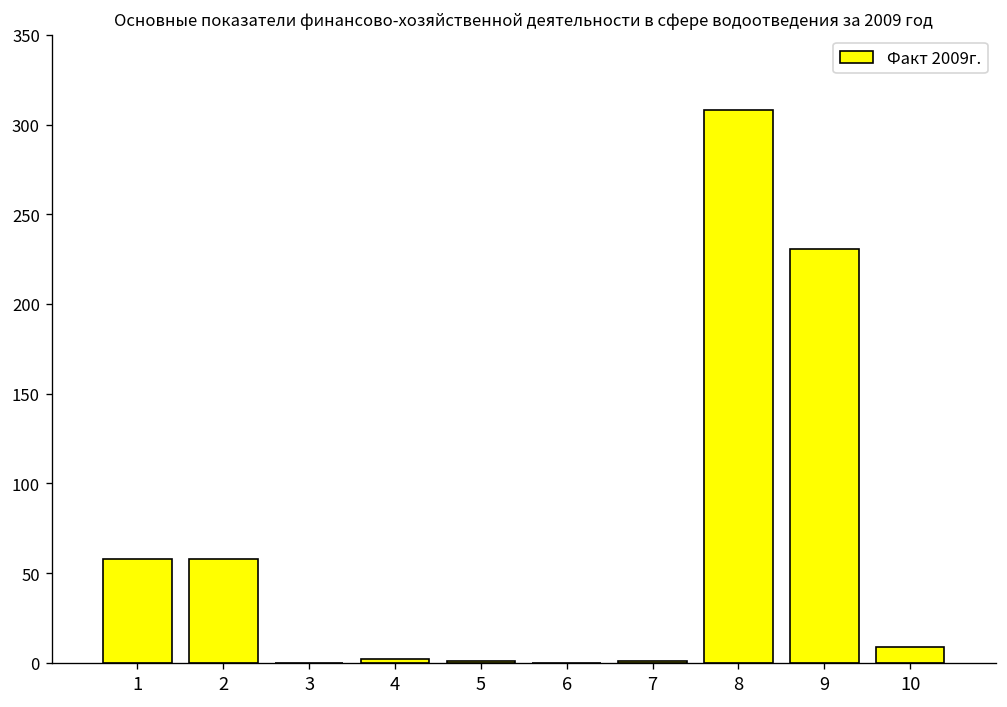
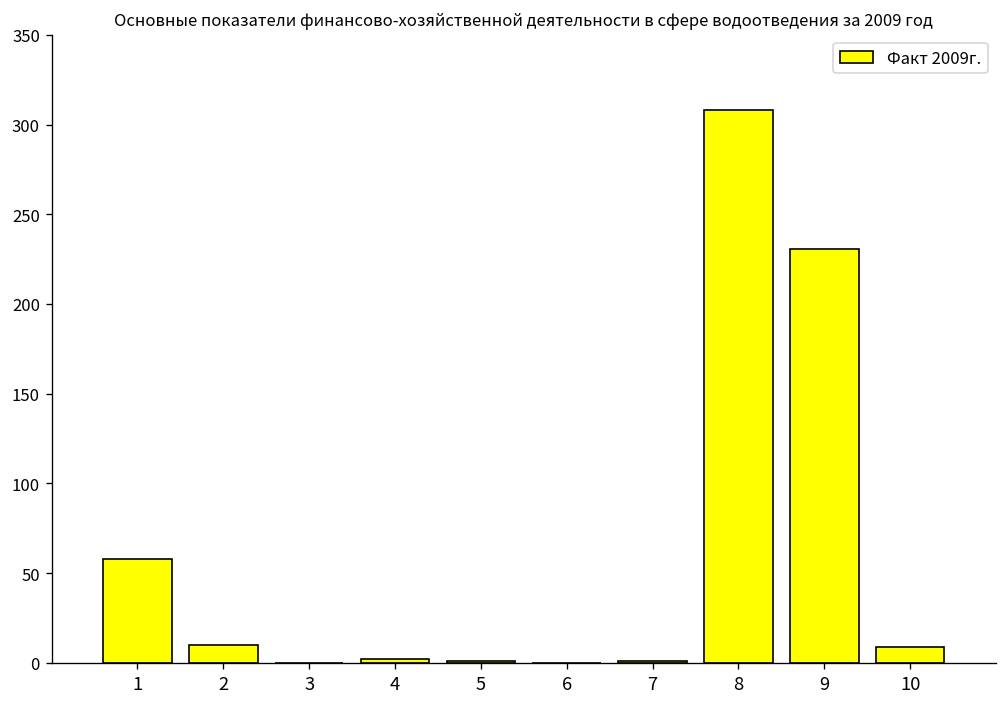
2: 58 -> 10
